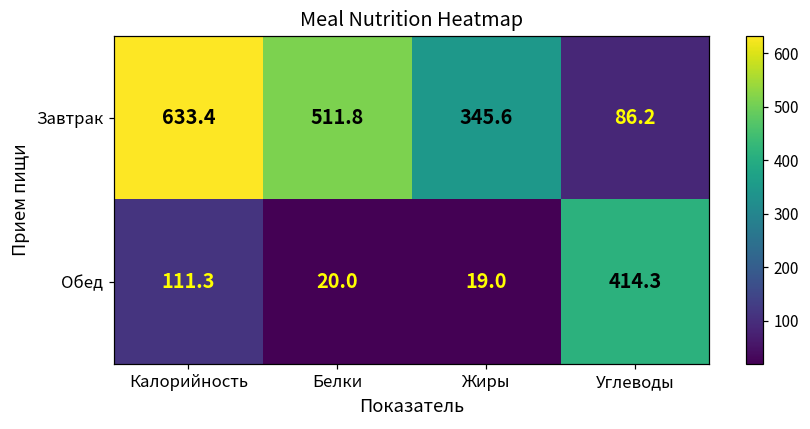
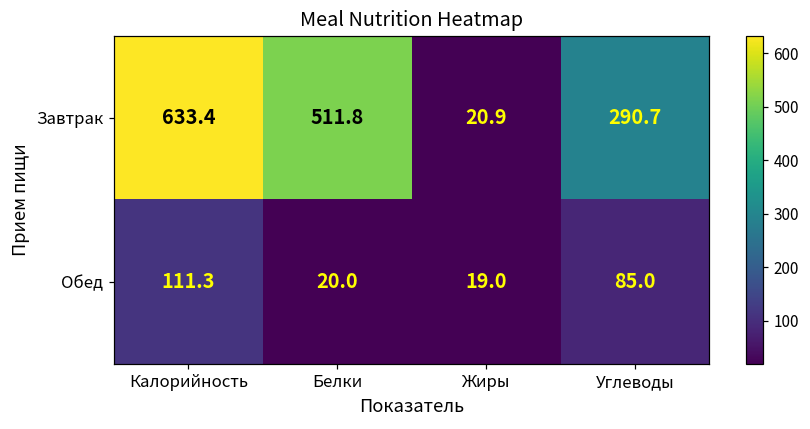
Завтрак, Жиры: 345.6 -> 20.9
Завтрак, Углеводы: 86.2 -> 290.7
Обед, Углеводы: 414.3 -> 85.0
